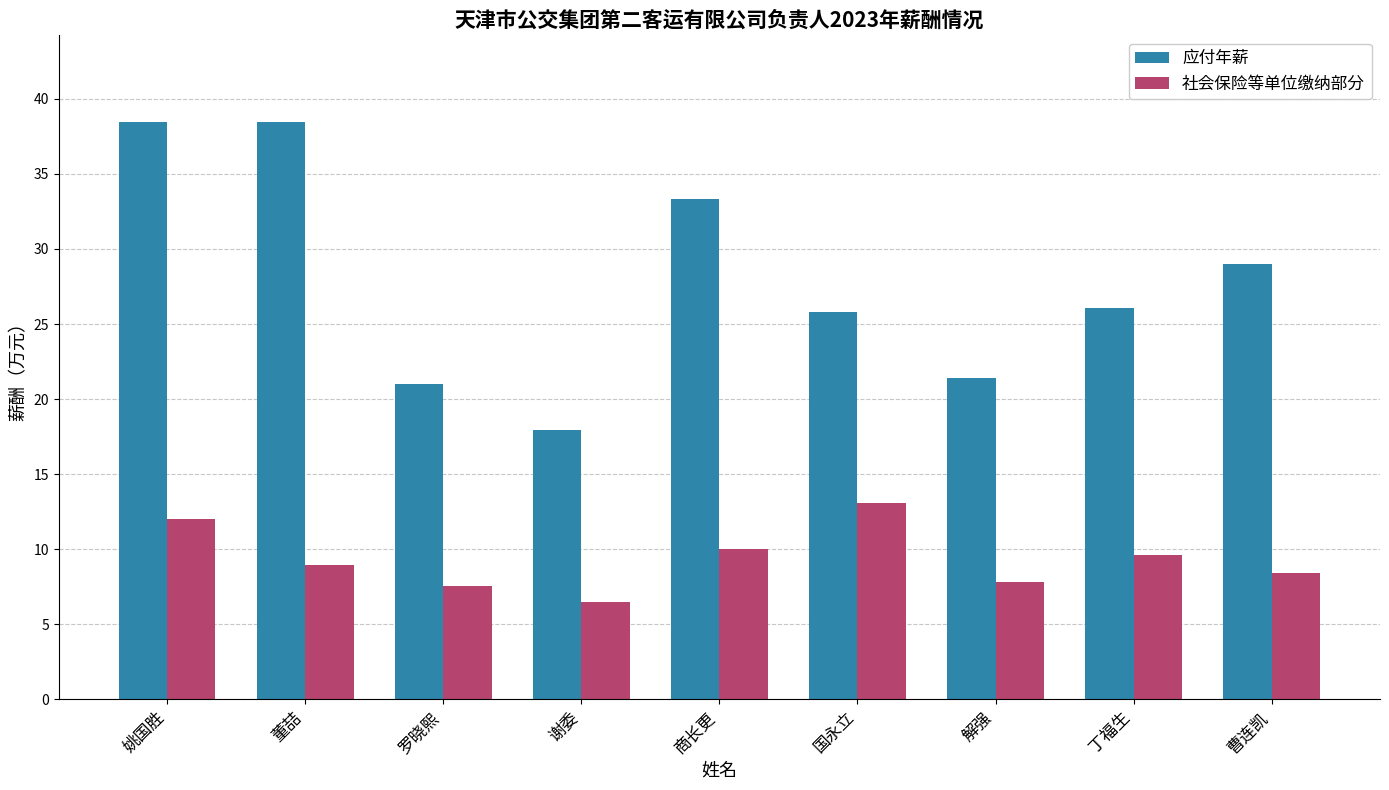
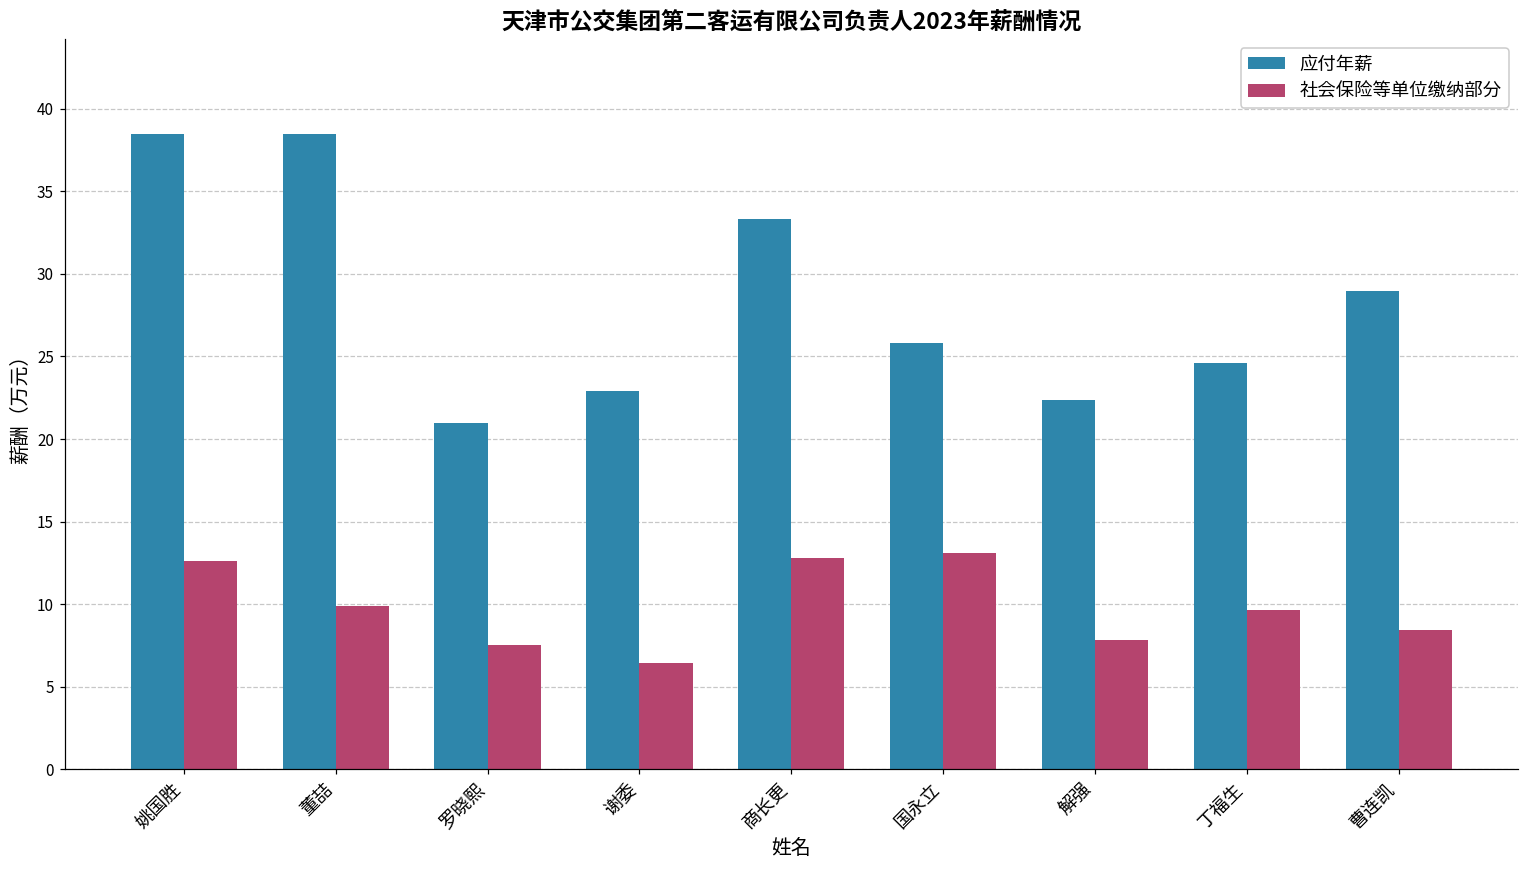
社会保险等单位缴纳部分, 姚国胜: 12.0 -> 12.6
社会保险等单位缴纳部分, 董喆: 8.9 -> 9.9
应付年薪, 谢委: 17.9 -> 22.9
社会保险等单位缴纳部分, 商长更: 10.0 -> 12.8
应付年薪, 解强: 21.4 -> 22.4
应付年薪, 丁福生: 26.0 -> 24.6
